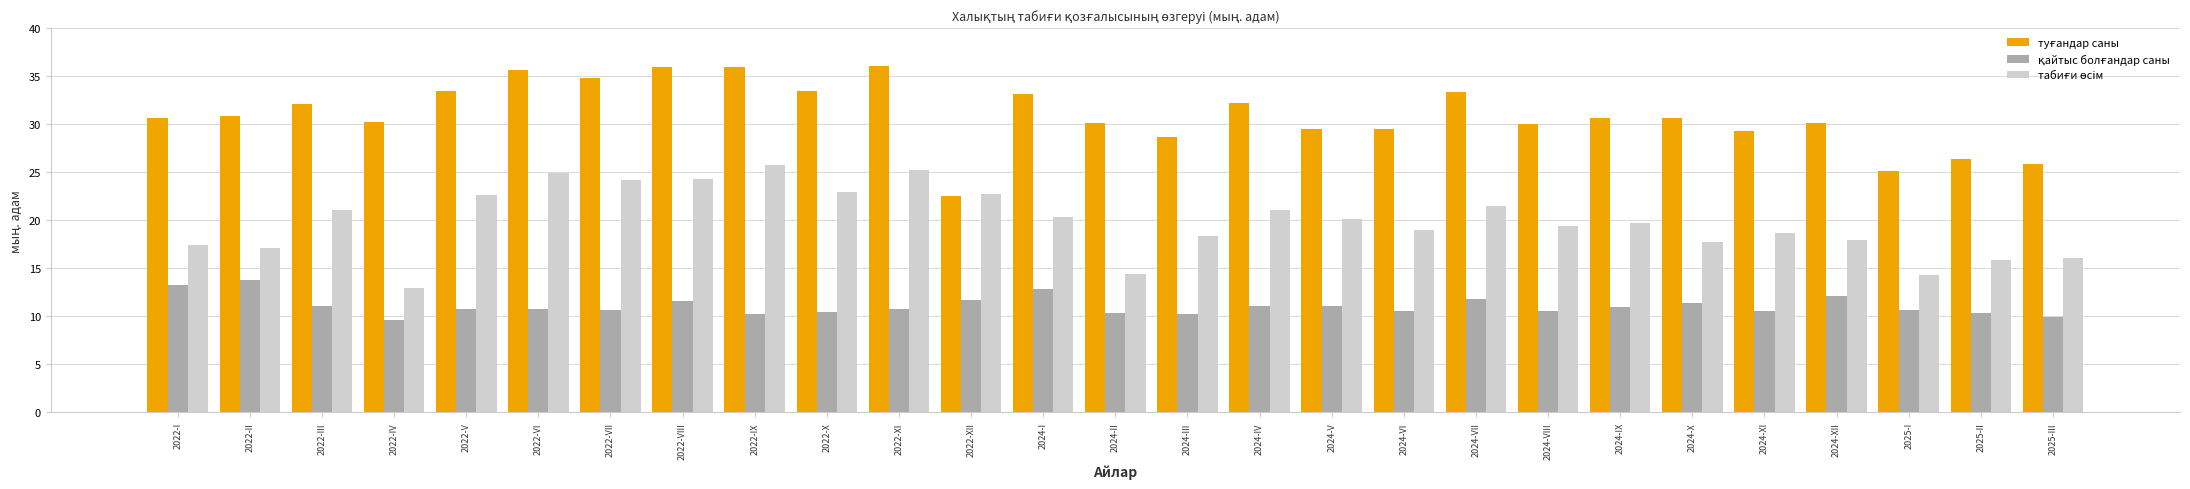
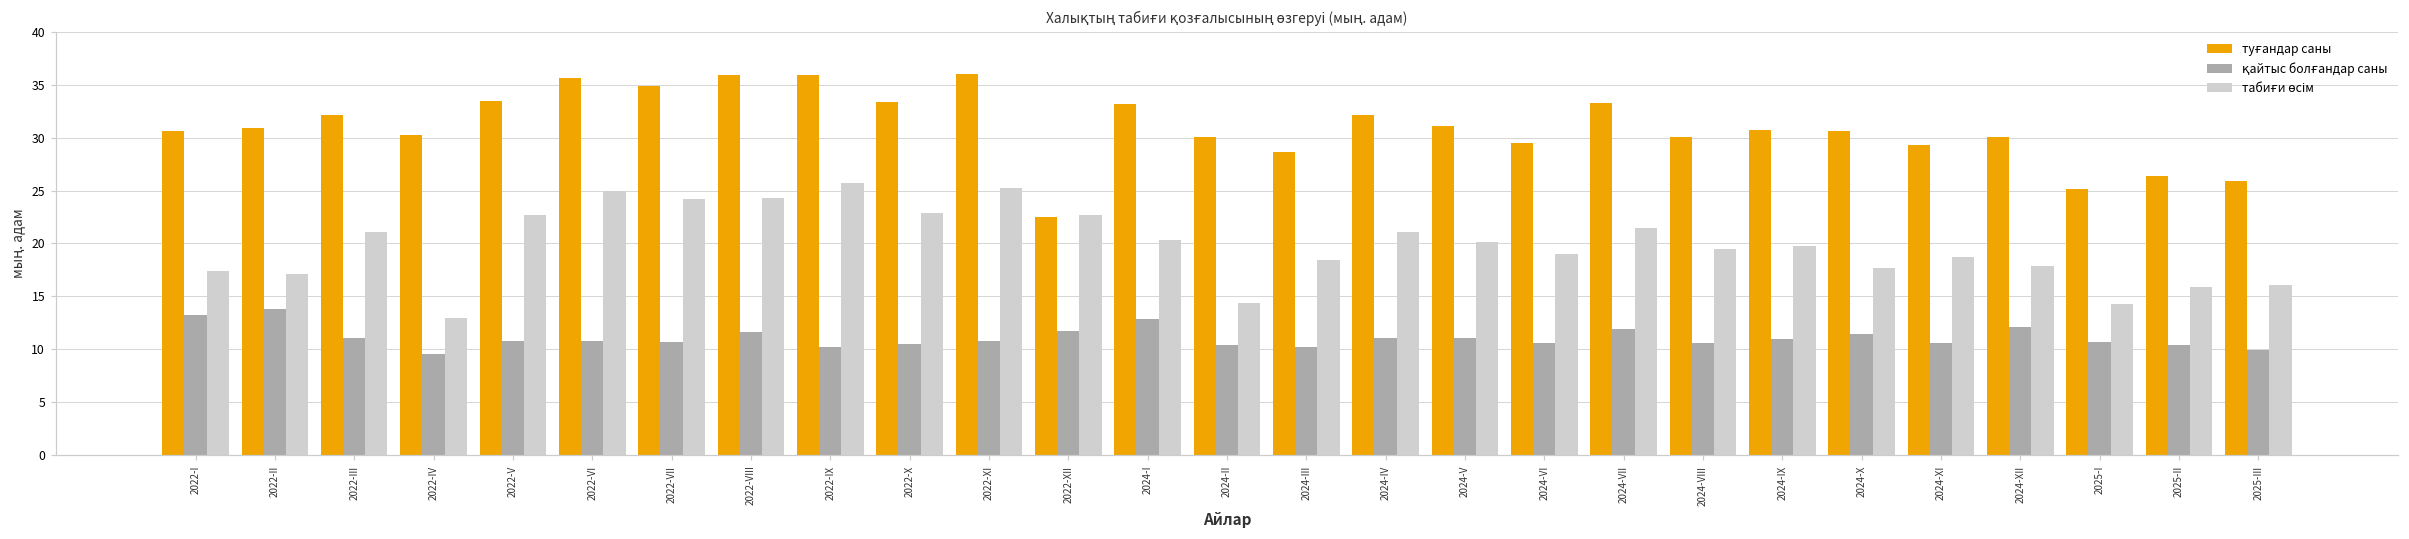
туғандар саны, 2024-V: 29 -> 31
